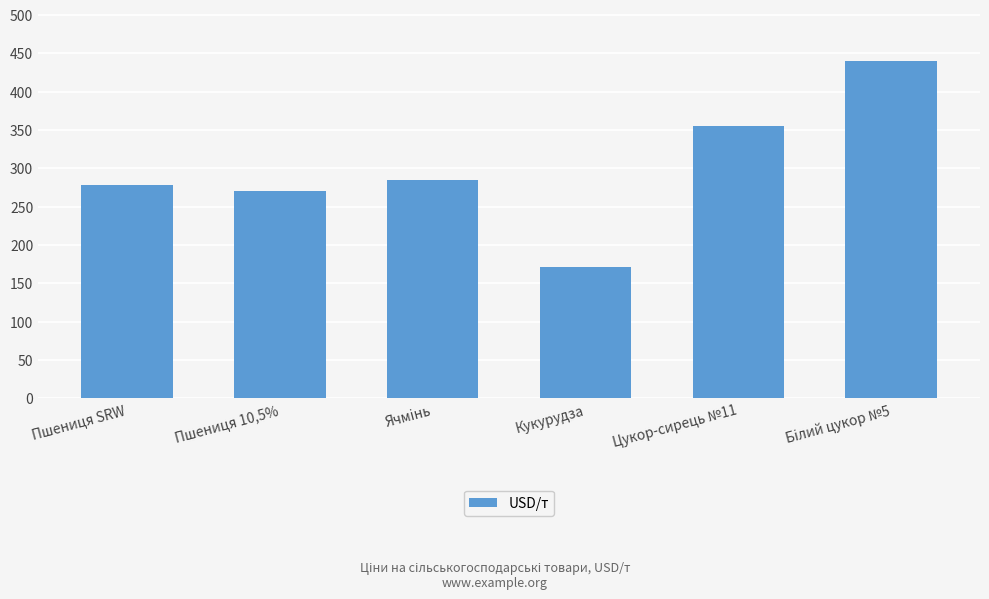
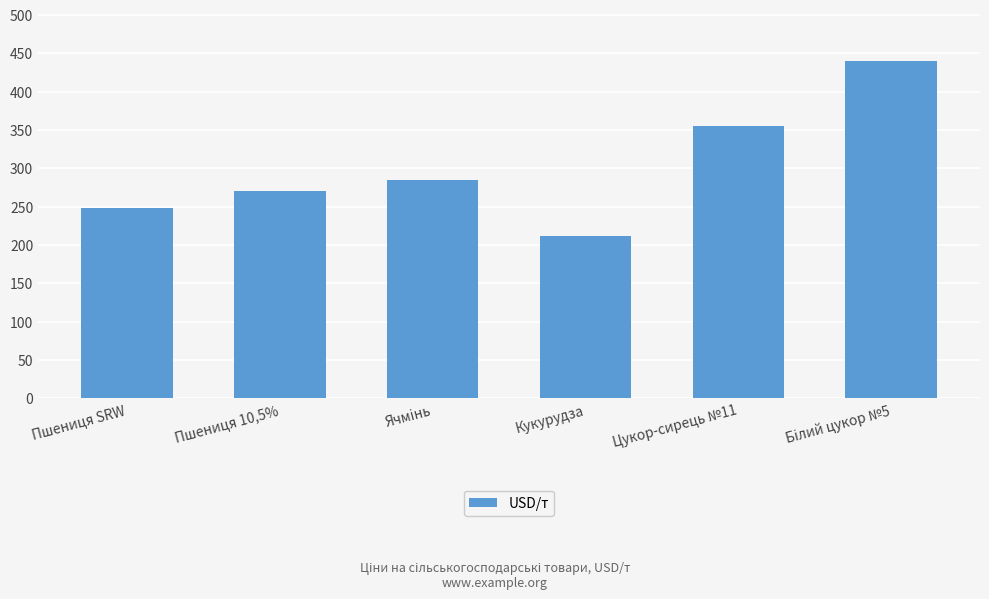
Пшениця SRW: 280 -> 250
Кукурудза: 170 -> 210
